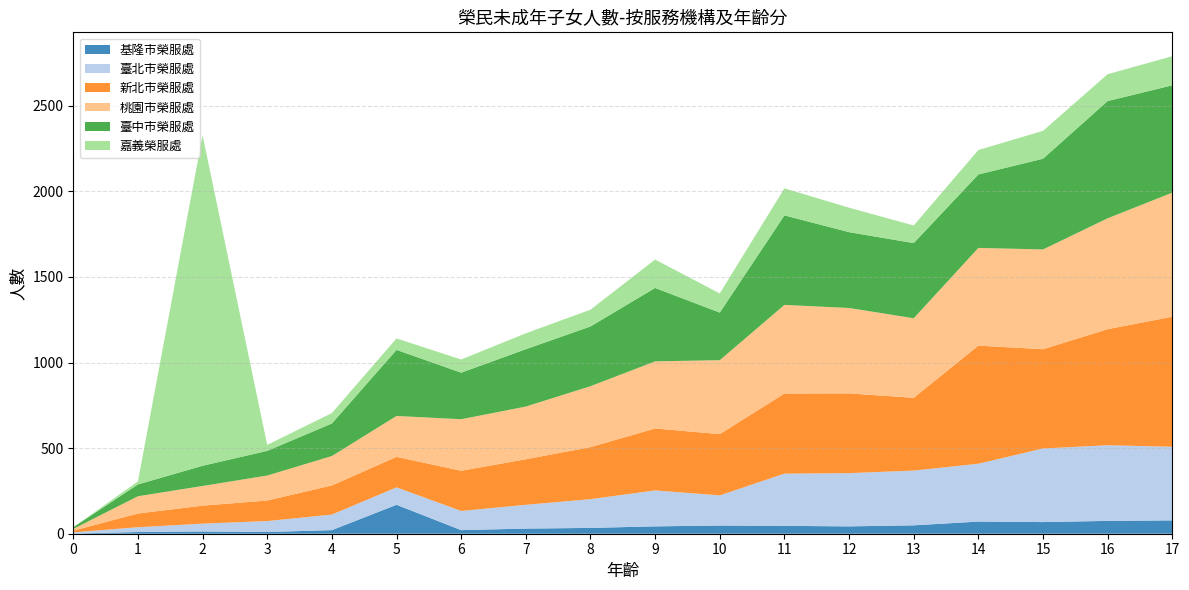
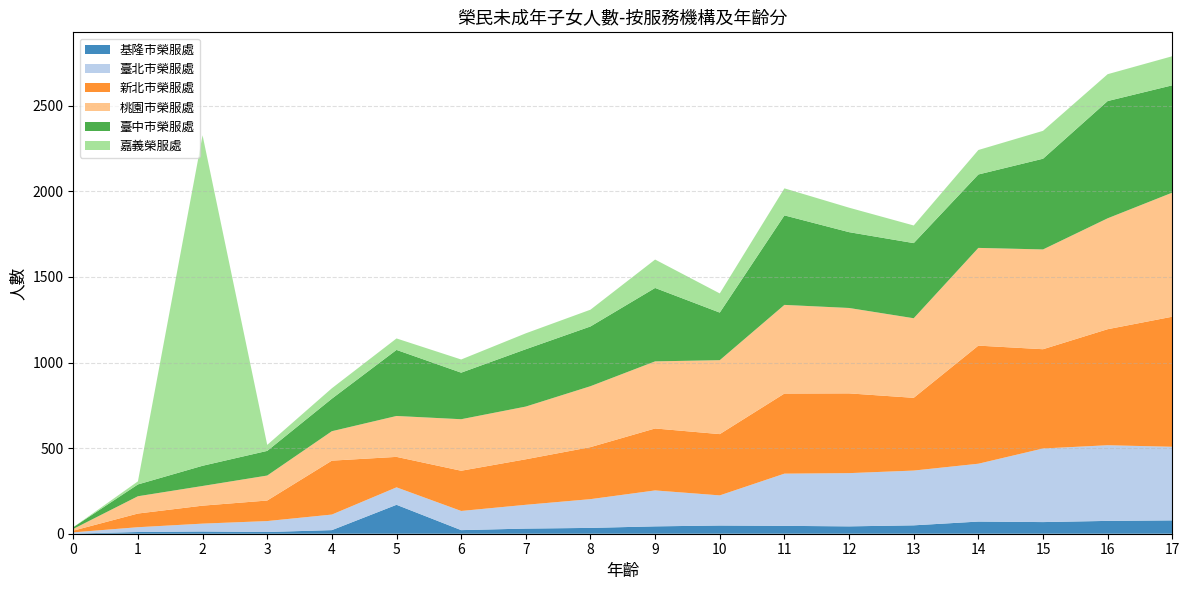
新北市榮服處, 4: 170 -> 320
